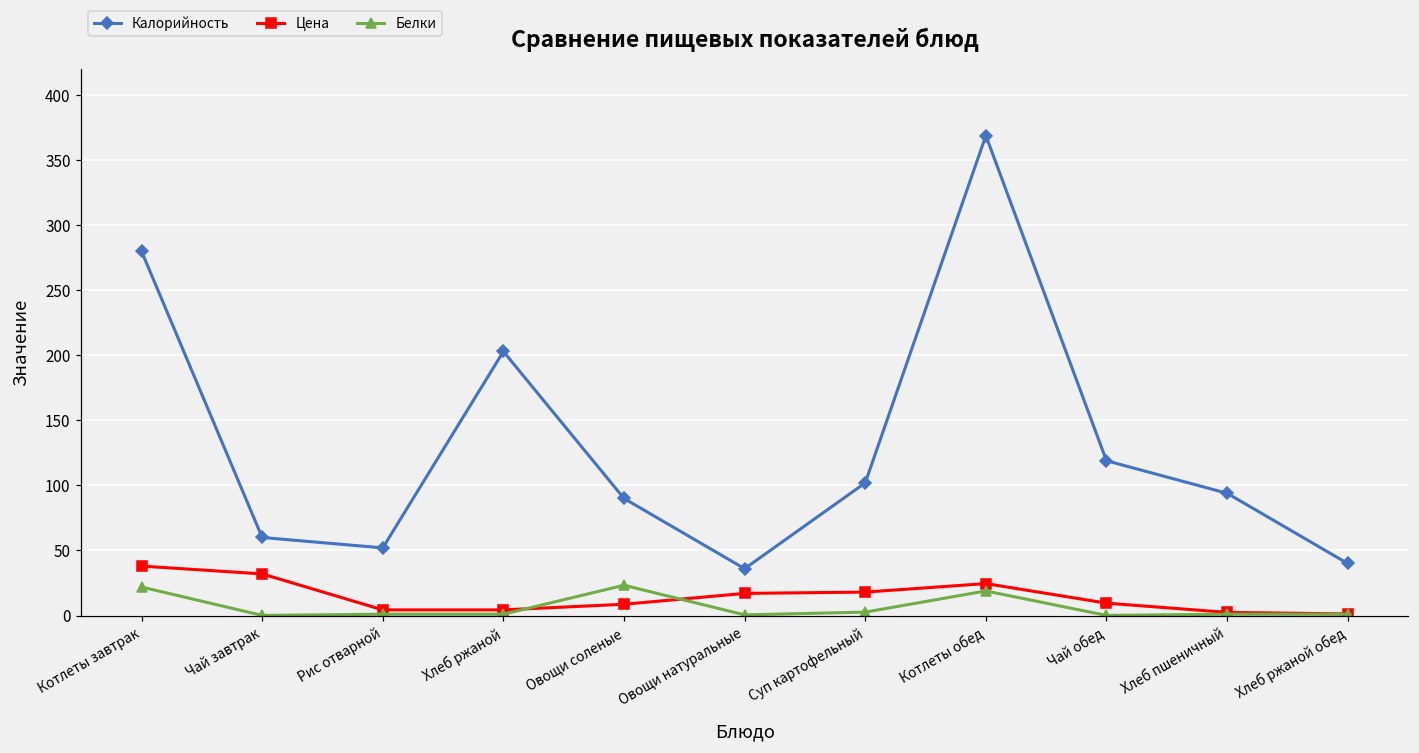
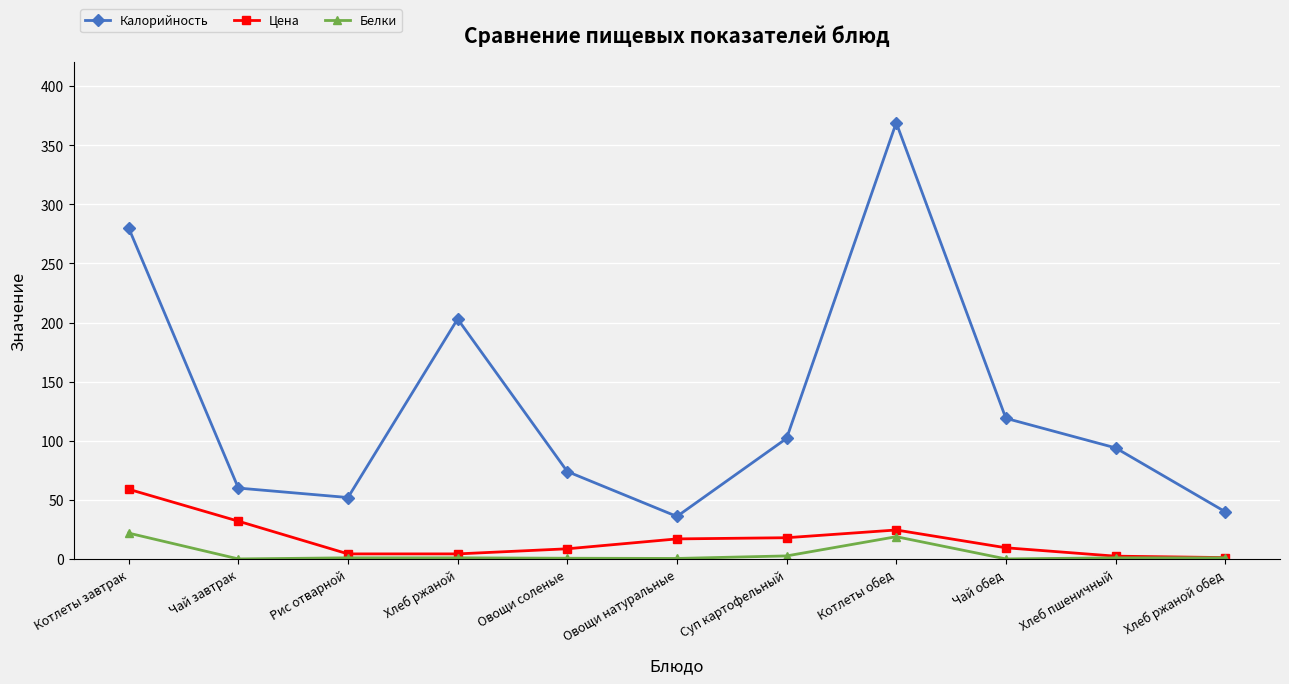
Цена, Котлеты завтрак: 38 -> 59
Калорийность, Овощи соленые: 90 -> 74
Белки, Овощи соленые: 23 -> 1
